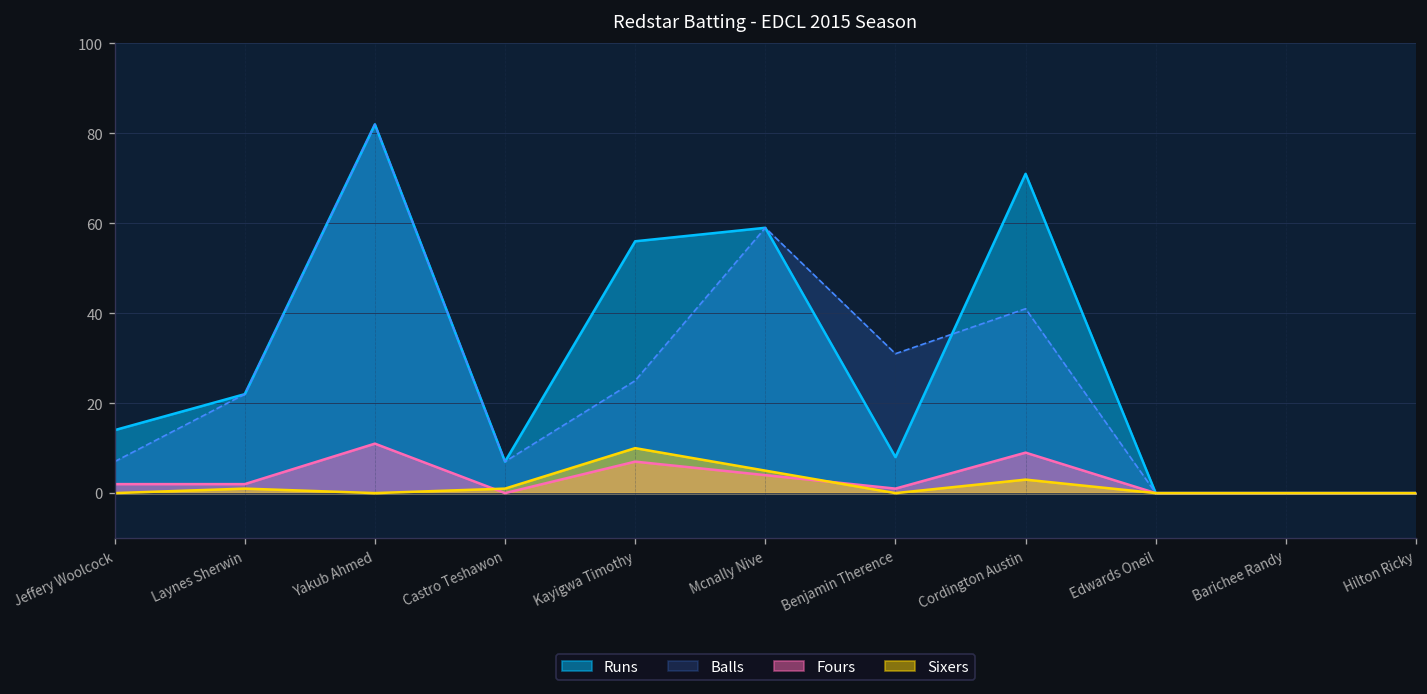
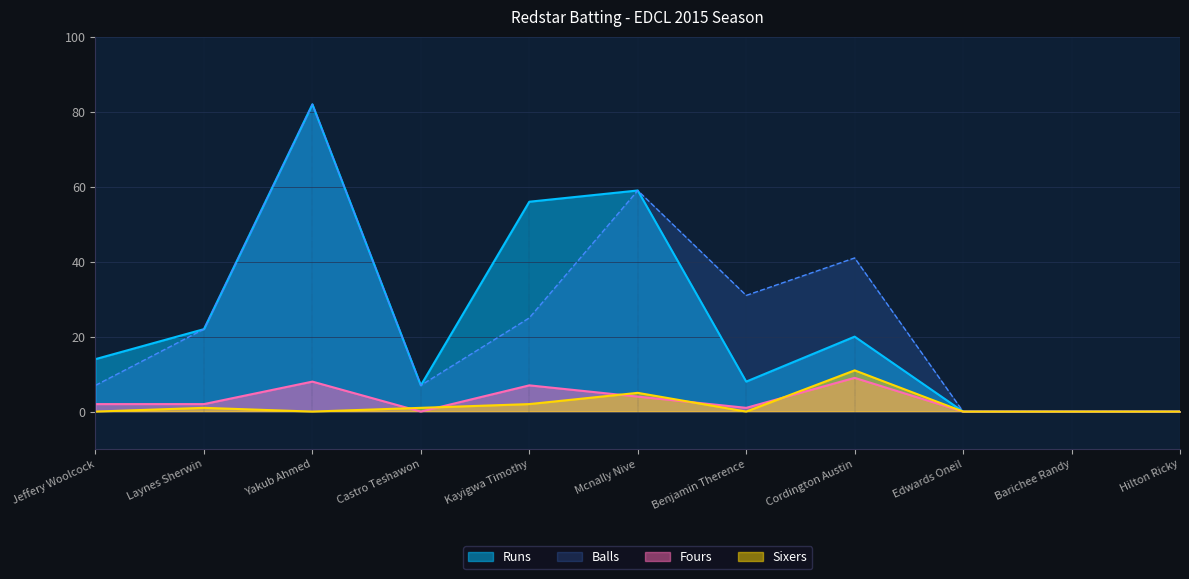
Fours, Yakub Ahmed: 11 -> 8
Sixers, Kayigwa Timothy: 10 -> 2
Runs, Cordington Austin: 71 -> 20
Sixers, Cordington Austin: 3 -> 11
